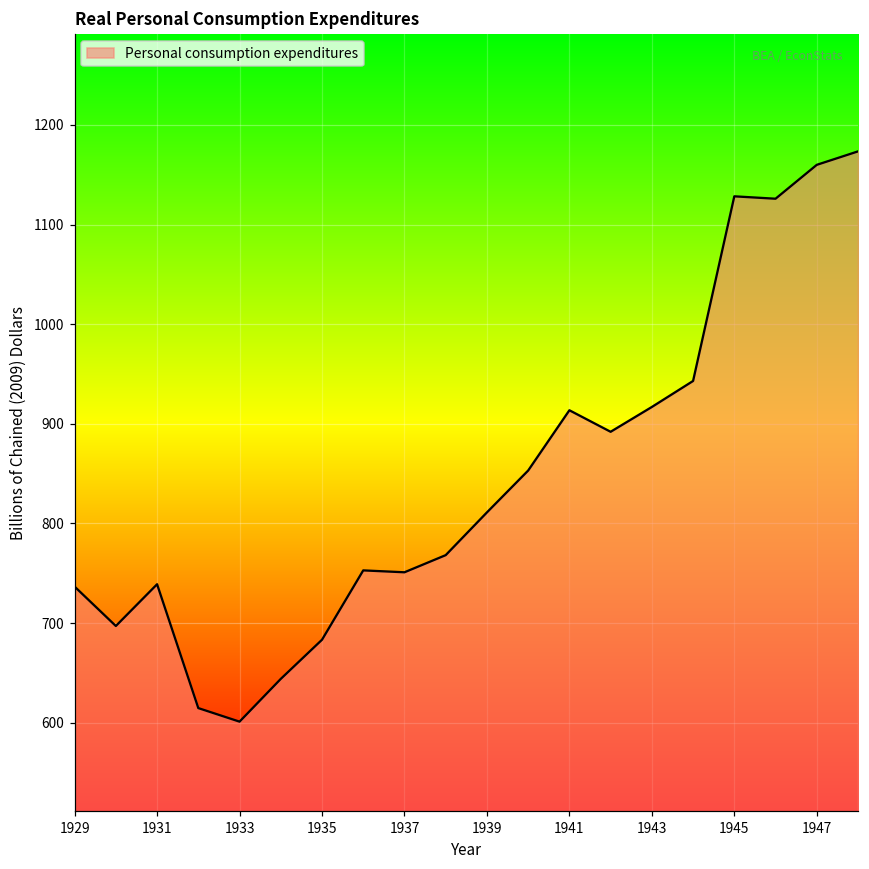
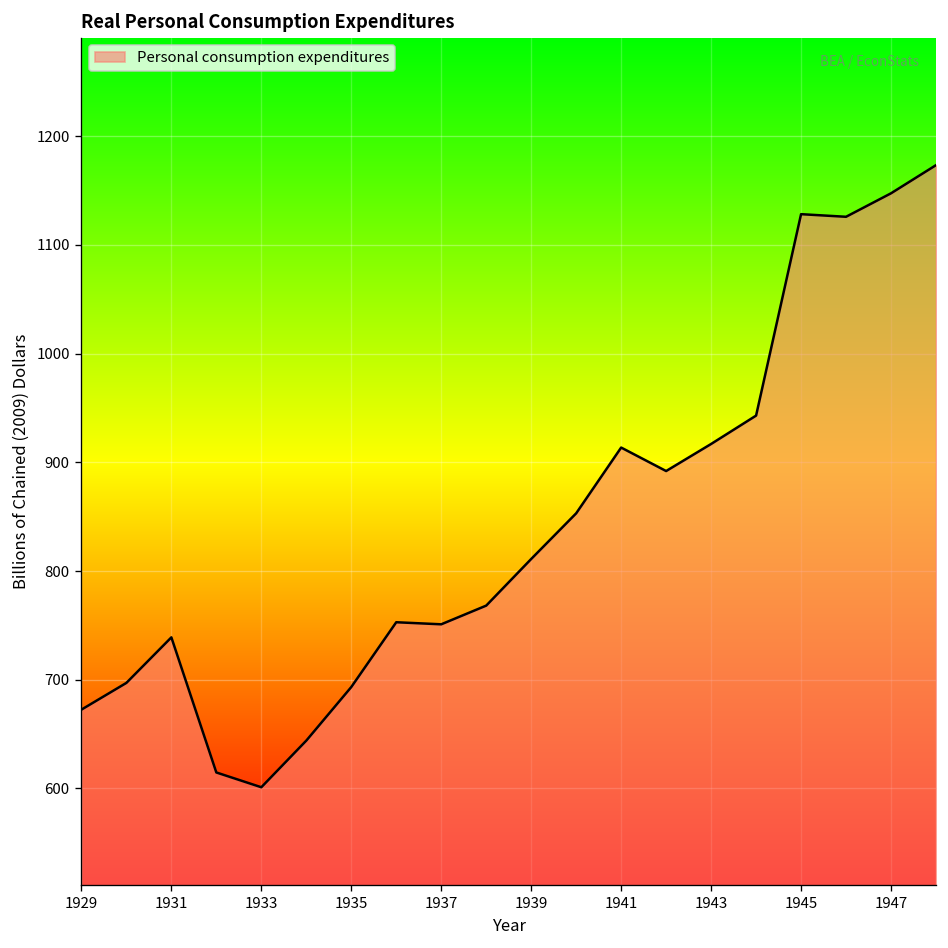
1929: 740 -> 670
1935: 680 -> 690
1947: 1160 -> 1150
